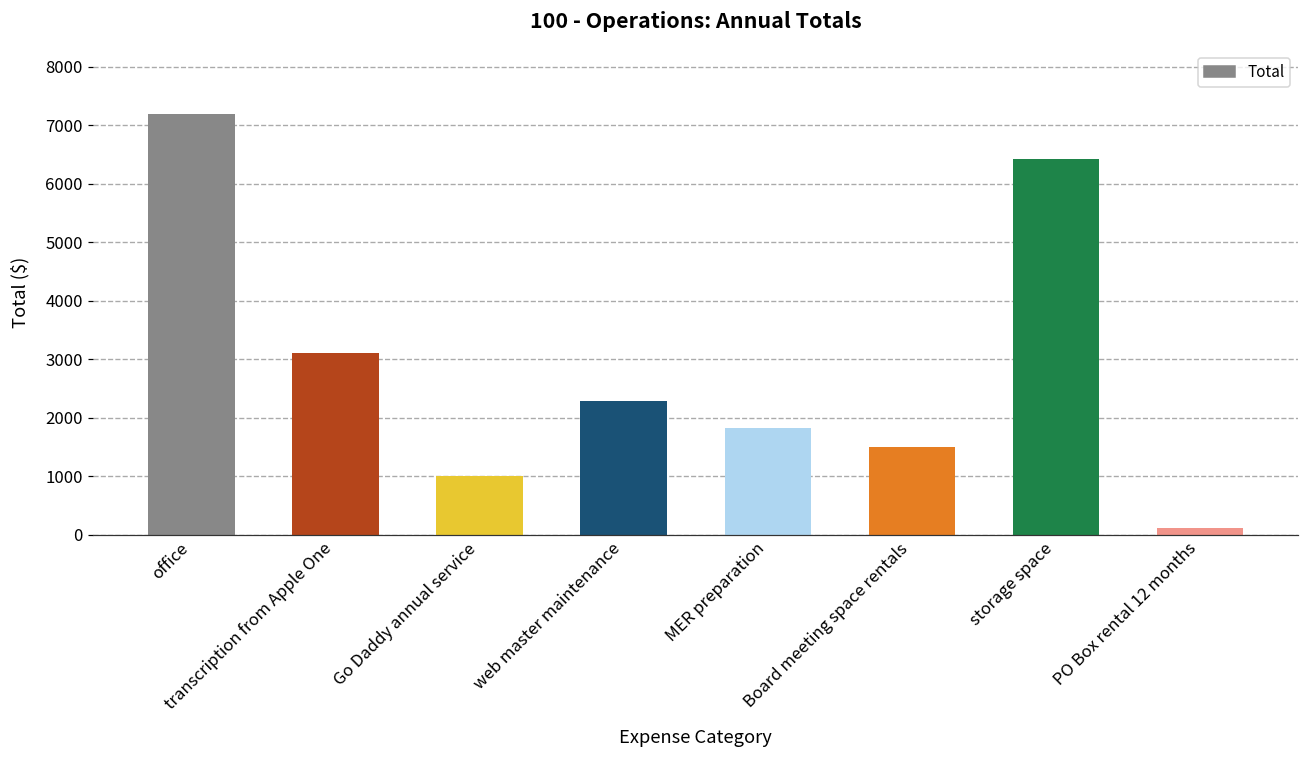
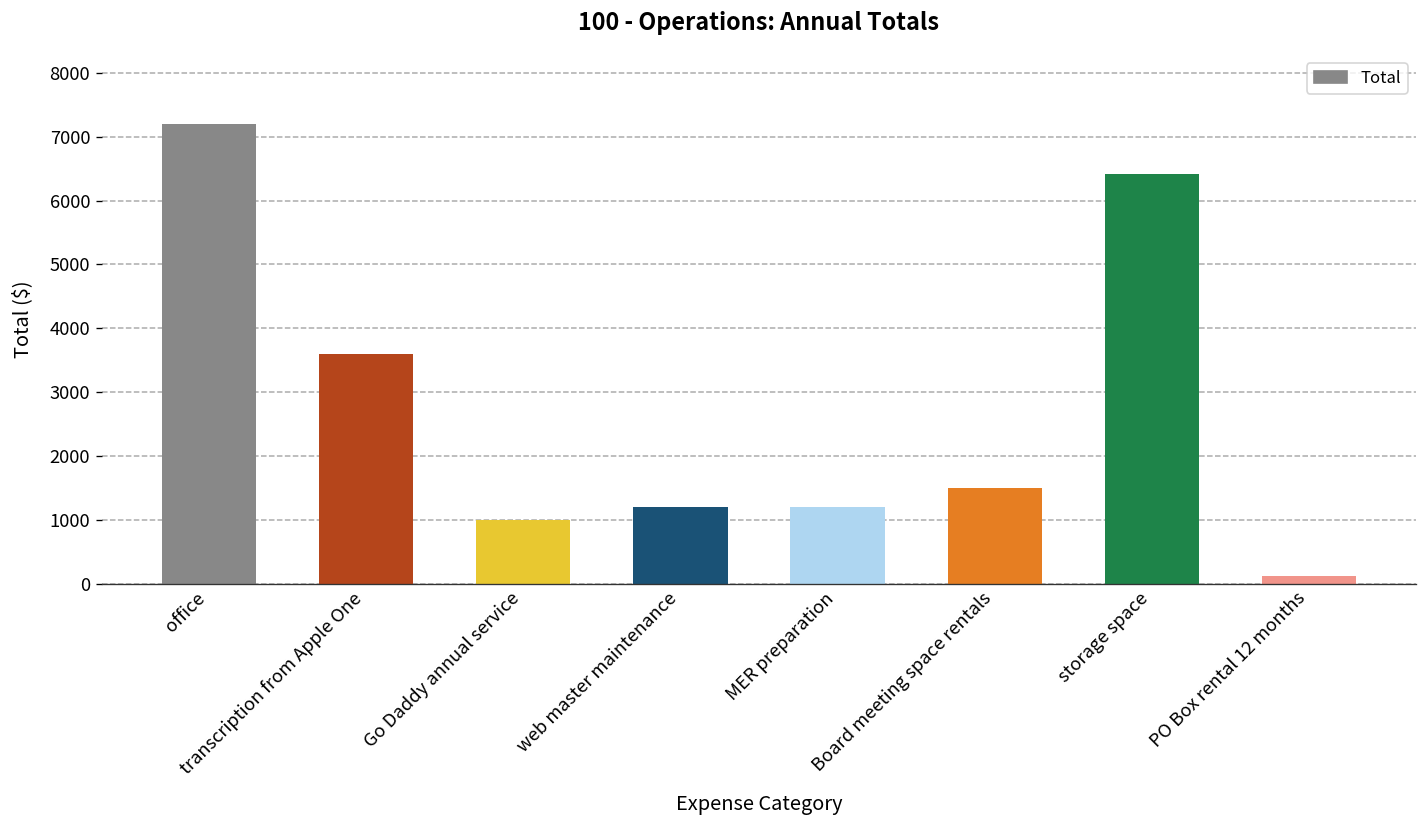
transcription from Apple One: 3100 -> 3600
web master maintenance: 2300 -> 1200
MER preparation: 1800 -> 1200
